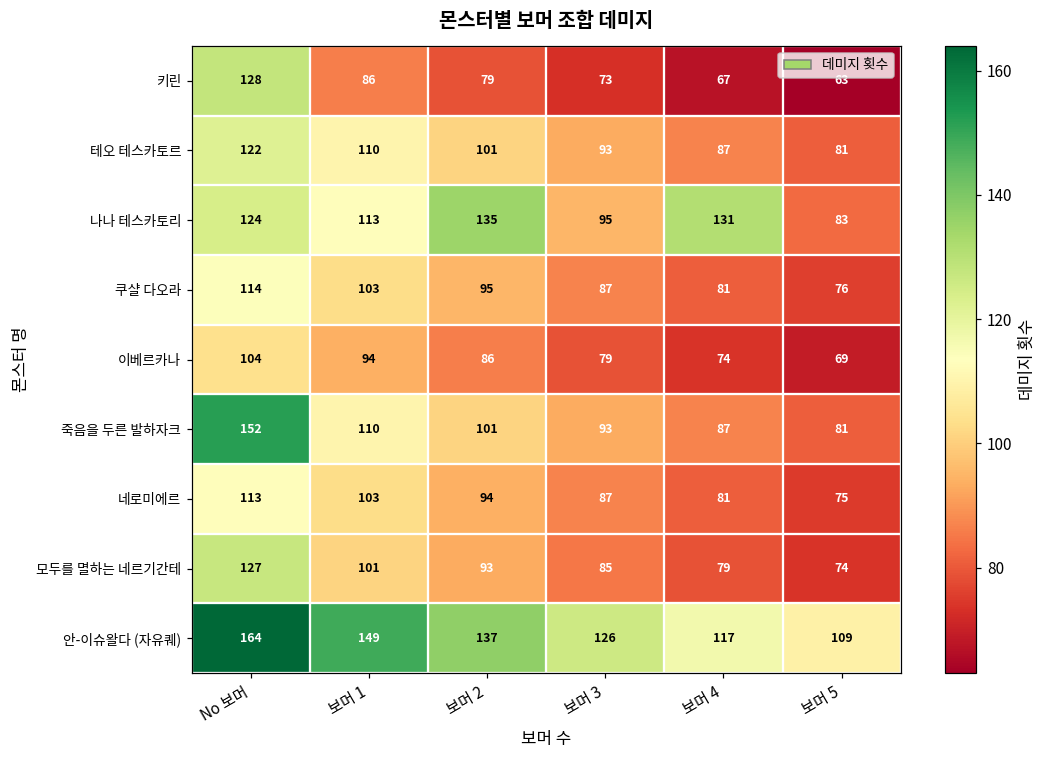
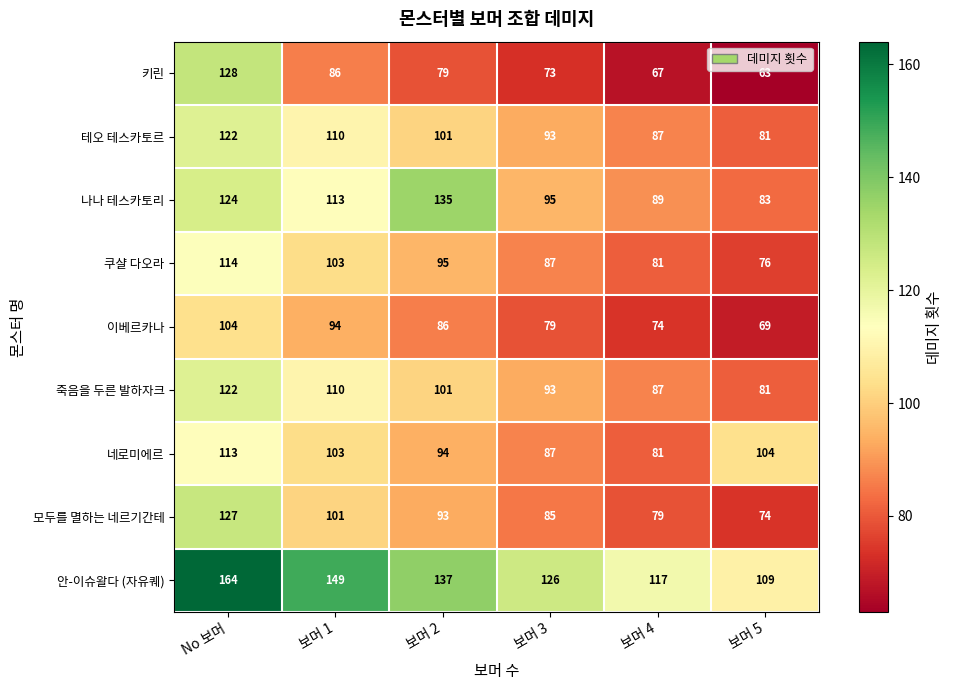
나나 테스카토리, 보머 4: 131 -> 89
죽음을 두른 발하자크, No 보머: 152 -> 122
네로미에르, 보머 5: 75 -> 104
